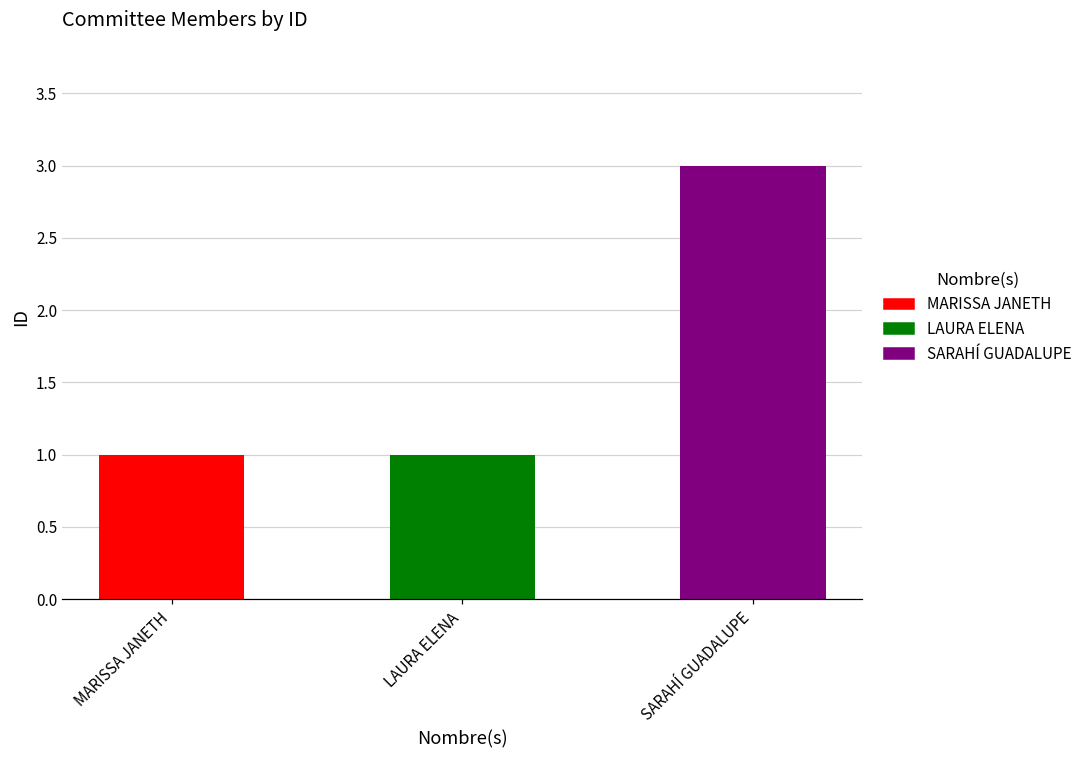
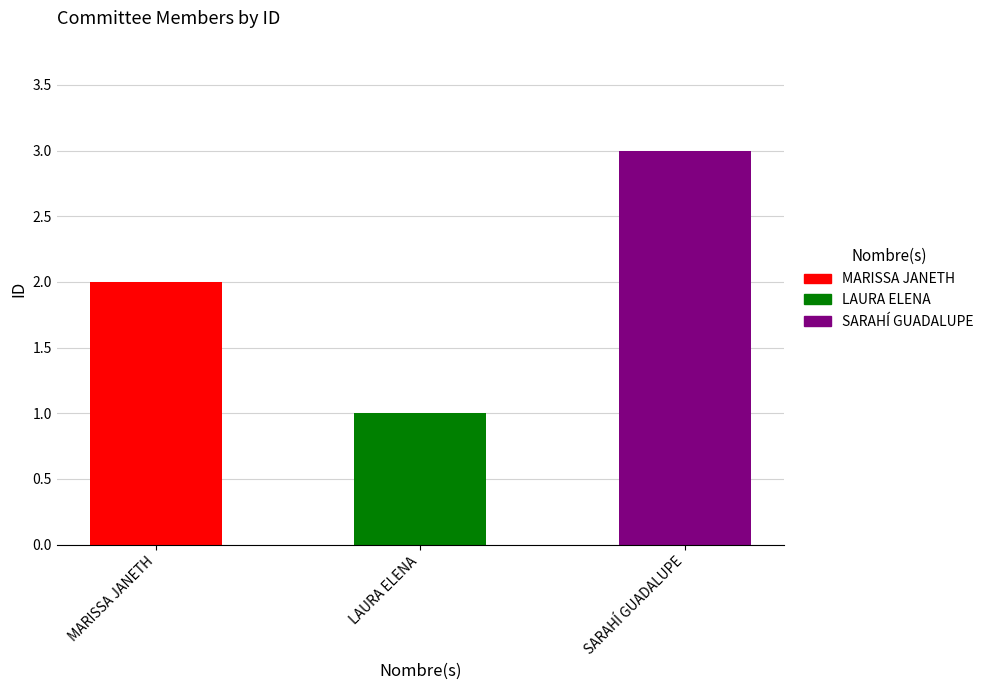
MARISSA JANETH: 1 -> 2
